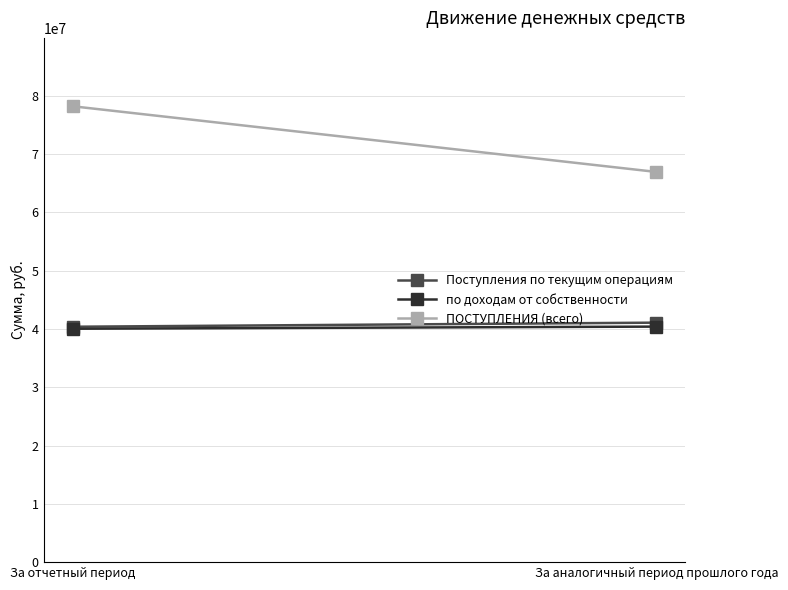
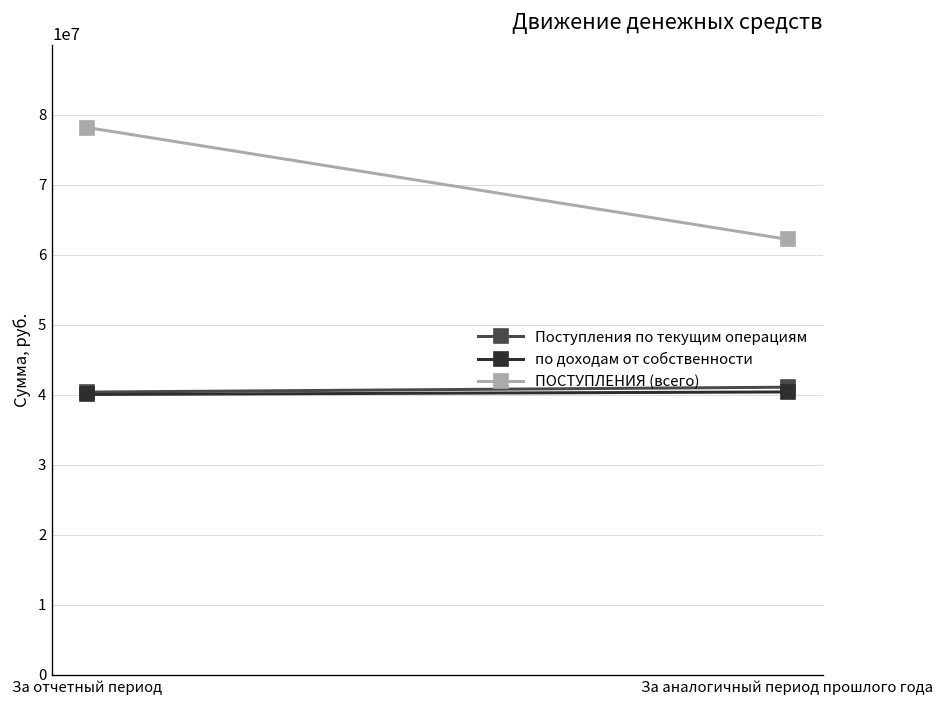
ПОСТУПЛЕНИЯ (всего), За аналогичный период прошлого года: 67000000 -> 62000000
